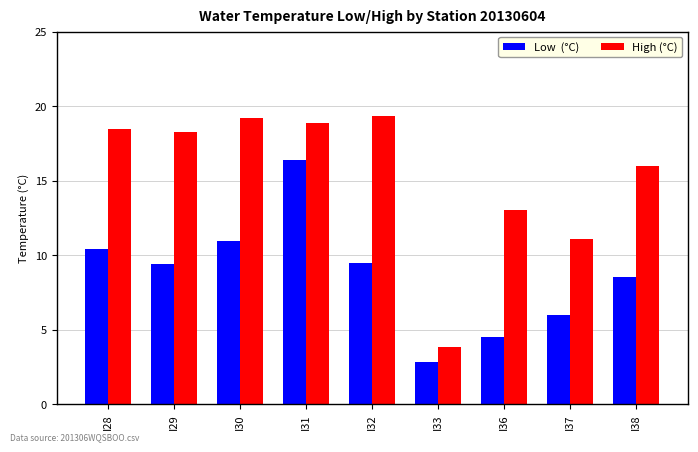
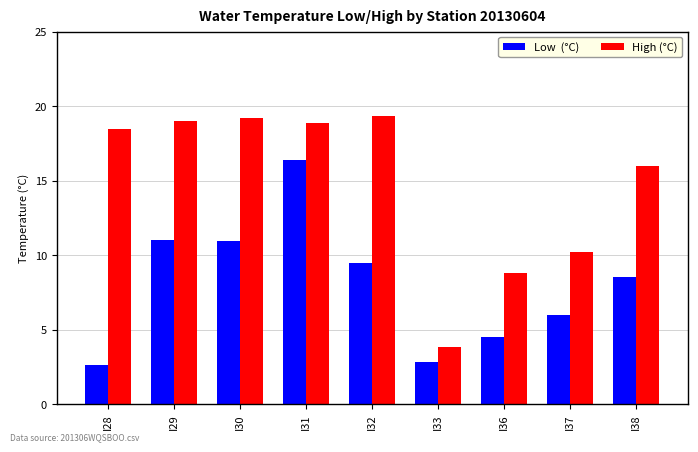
Low (°C), I28: 10.4 -> 2.6
Low (°C), I29: 9.4 -> 11.0
High (°C), I29: 18.2 -> 19.0
High (°C), I36: 13.0 -> 8.8
High (°C), I37: 11.1 -> 10.2
